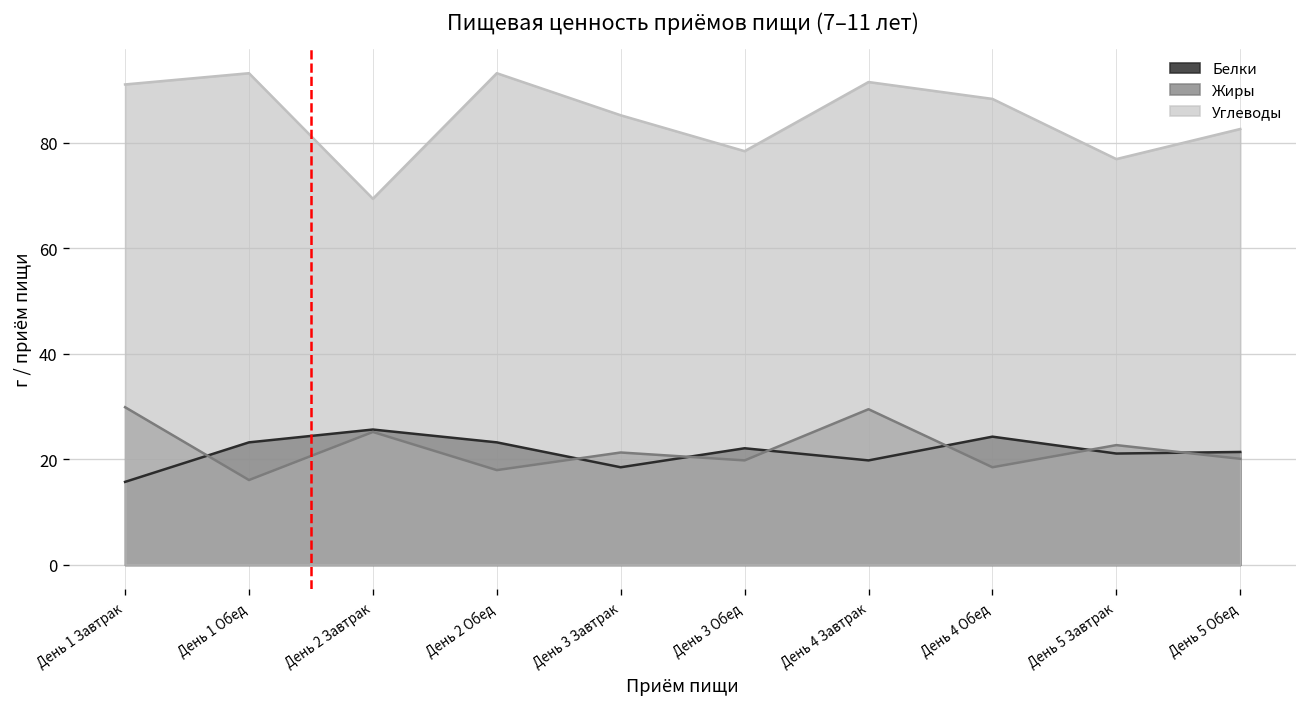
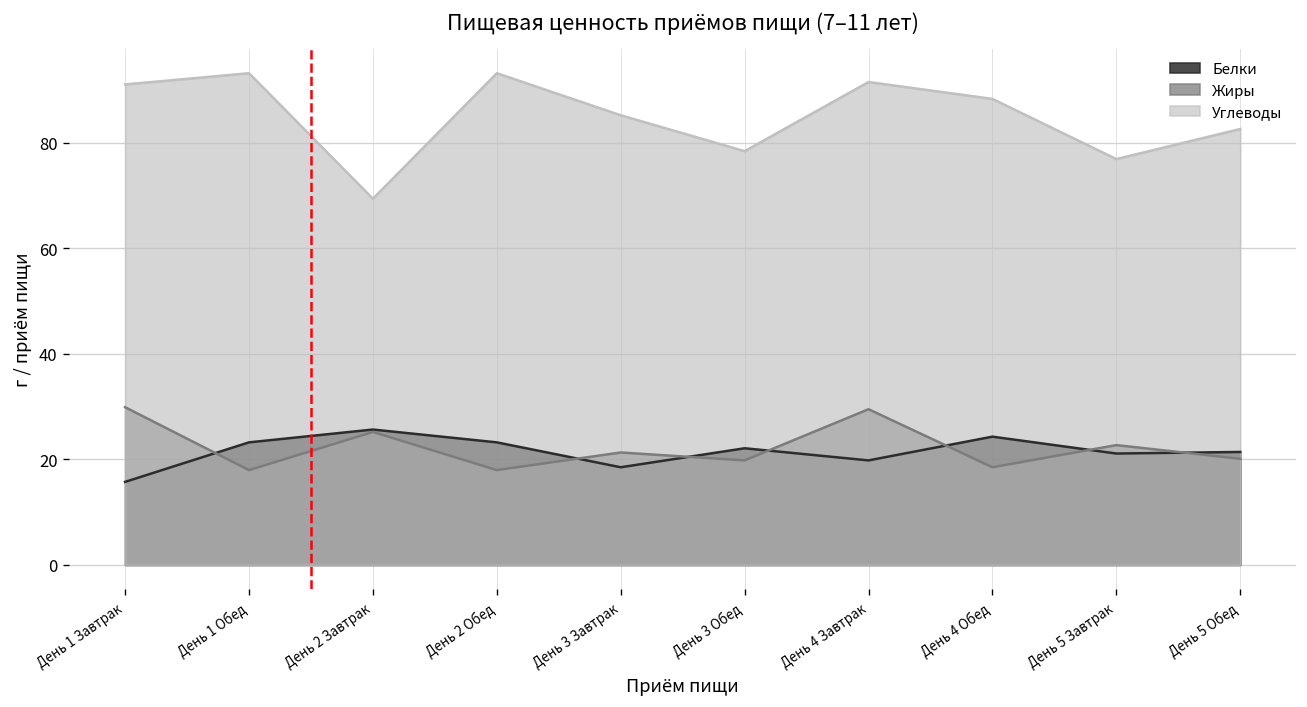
Жиры, День 1 Обед: 16 -> 18
